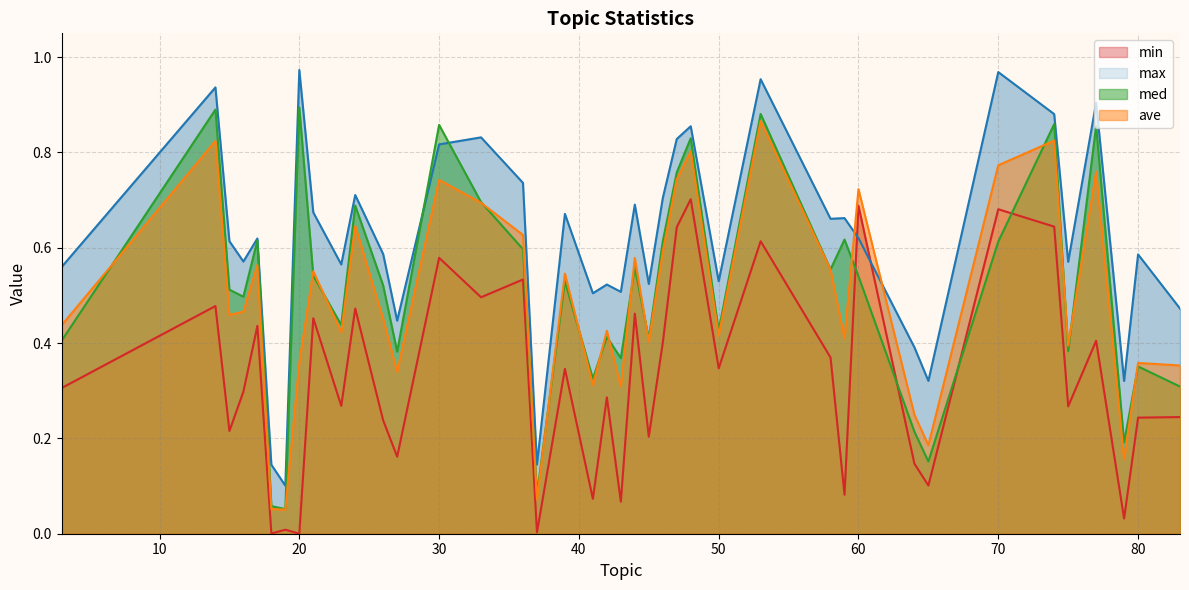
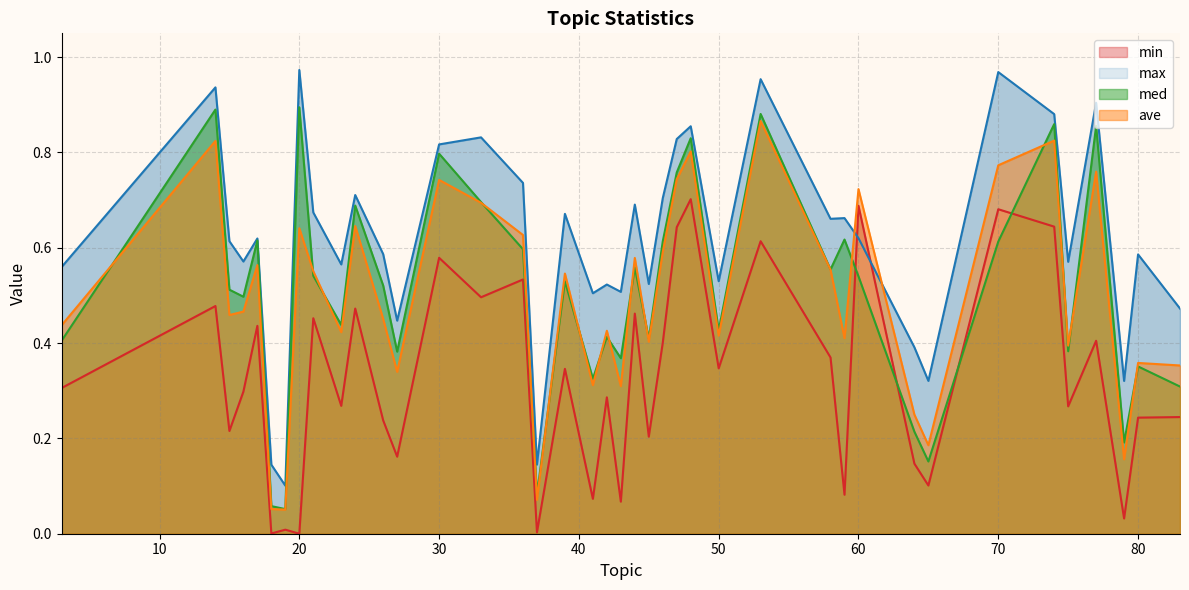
ave, 20: 0.36 -> 0.64
med, 30: 0.86 -> 0.80
